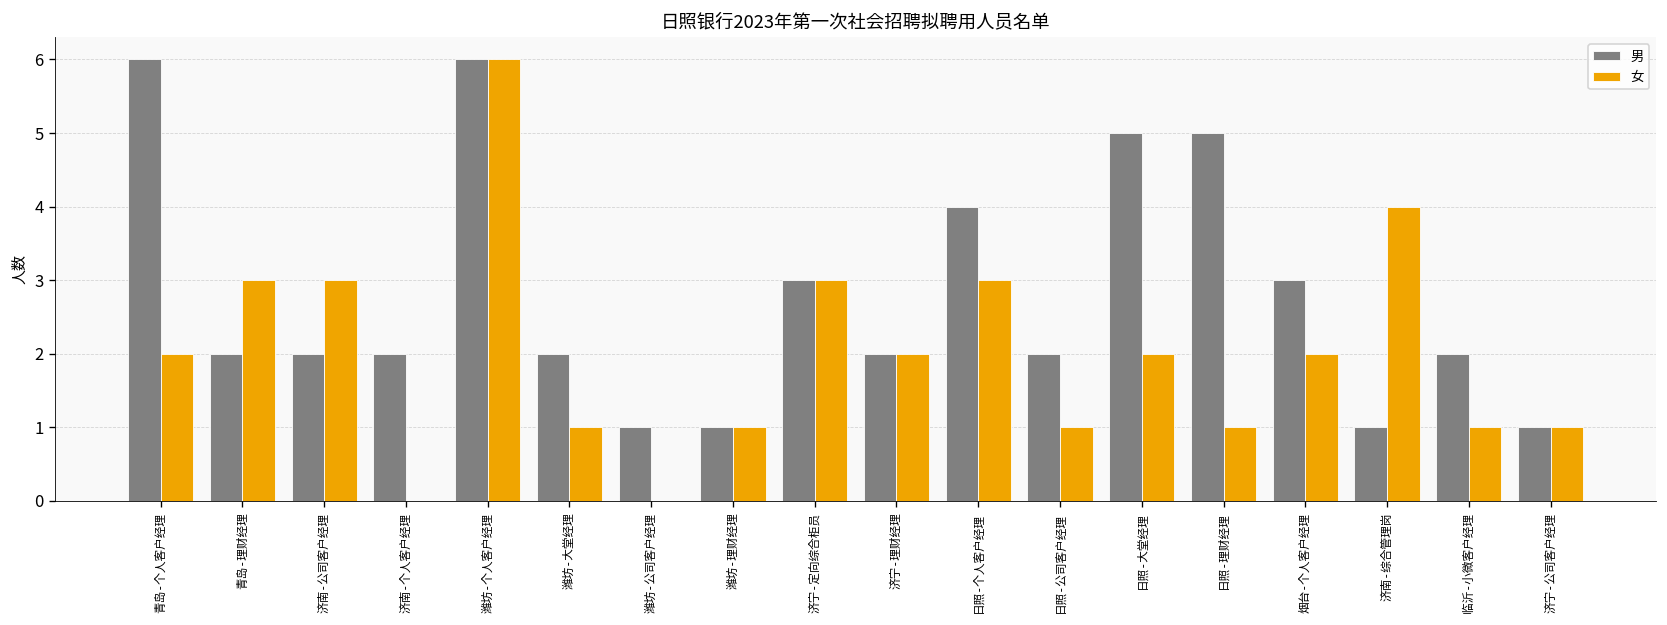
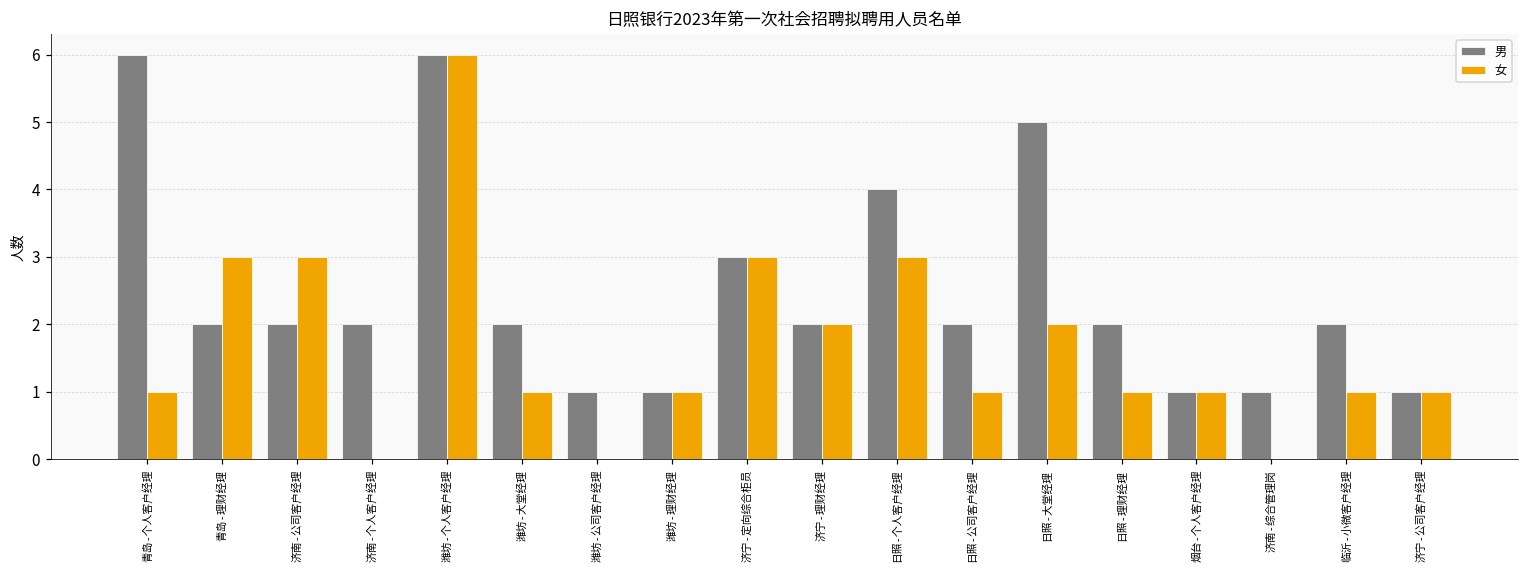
女, 青岛-个人客户经理: 2 -> 1
男, 日照-理财经理: 5 -> 2
男, 烟台-个人客户经理: 3 -> 1
女, 烟台-个人客户经理: 2 -> 1
女, 济南-综合管理岗: 4 -> 0
